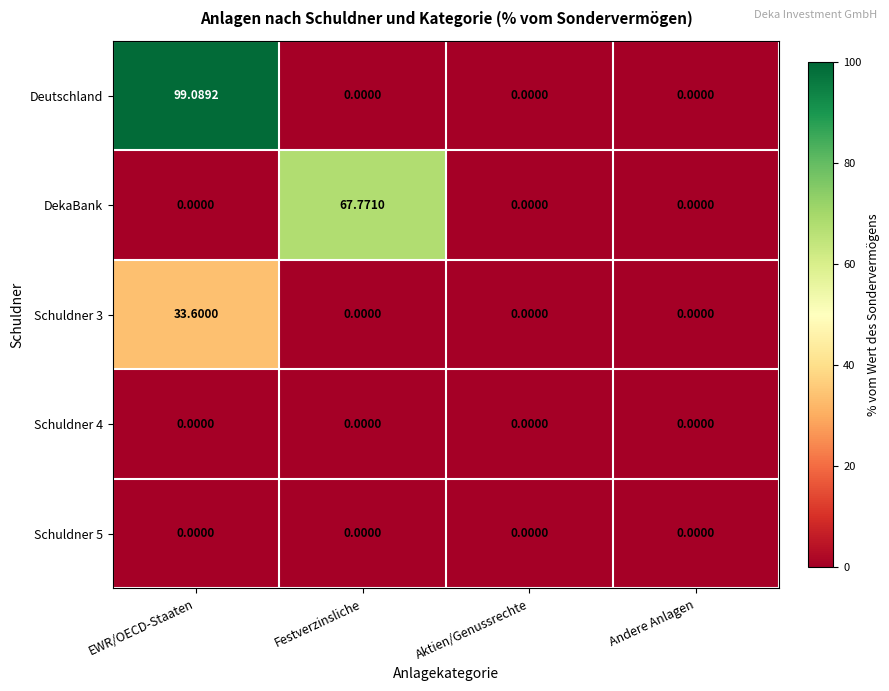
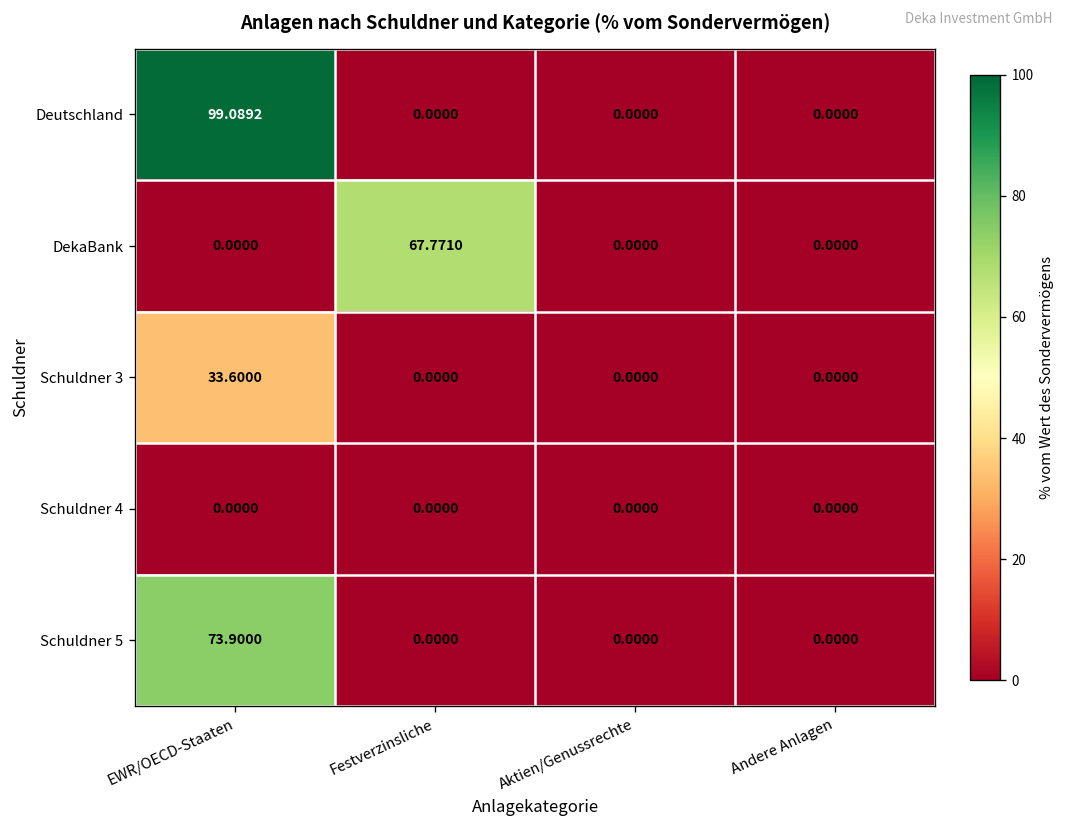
Schuldner 5, EWR/OECD-Staaten: 0.0000 -> 73.9000
